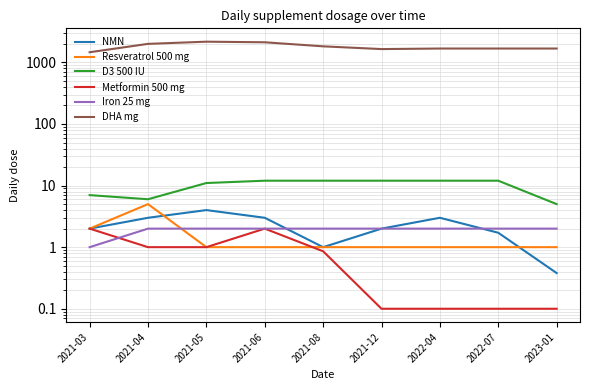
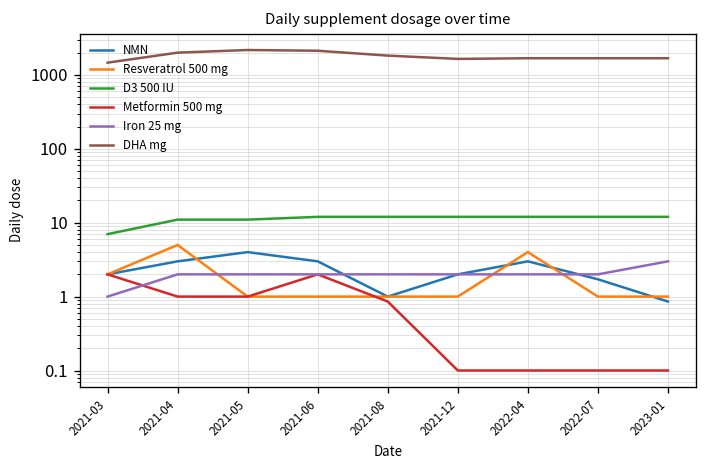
D3 500 IU, 2021-04: 6 -> 11
Resveratrol 500 mg, 2022-04: 1 -> 4
NMN, 2023-01: 0.4 -> 0.9
D3 500 IU, 2023-01: 5 -> 12
Iron 25 mg, 2023-01: 2 -> 3
